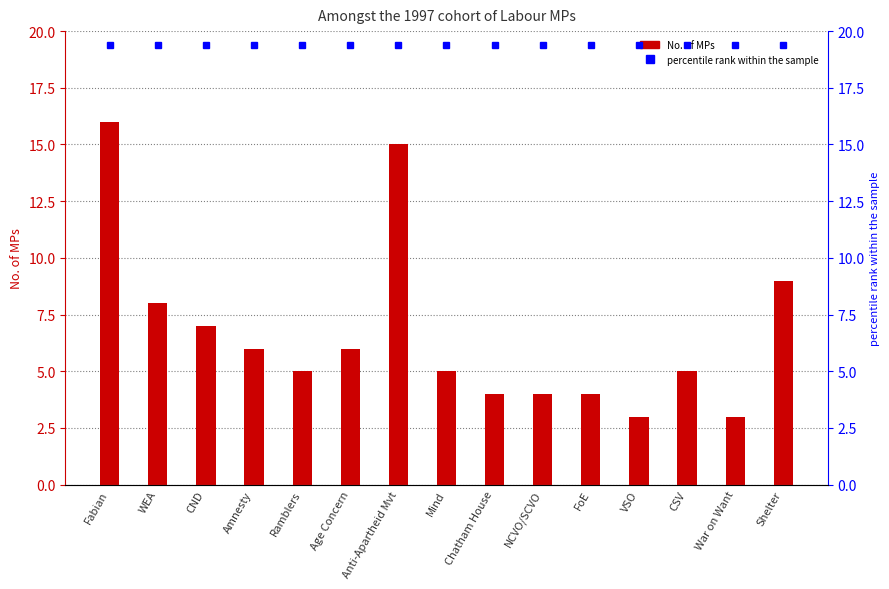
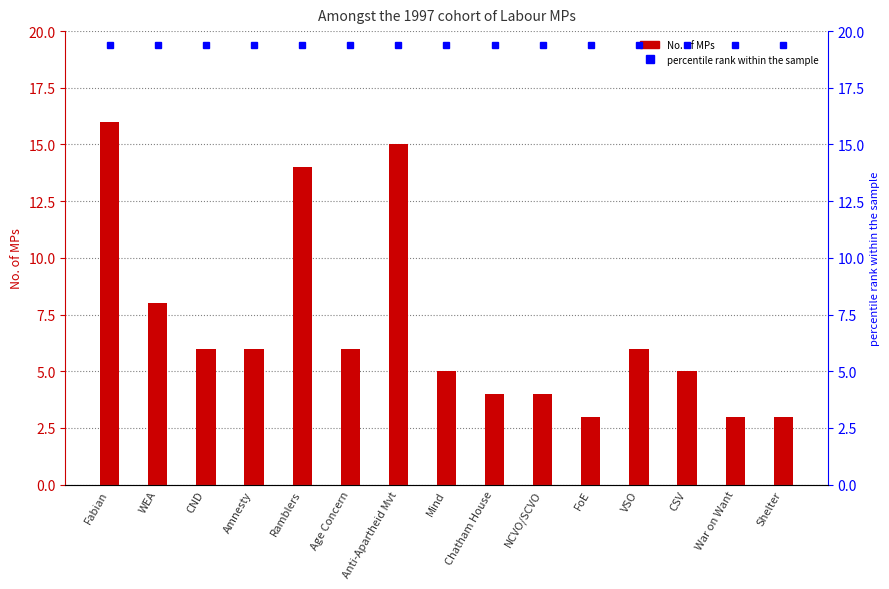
No. of MPs, CND: 7 -> 6
No. of MPs, Ramblers: 5 -> 14
No. of MPs, FoE: 4 -> 3
No. of MPs, VSO: 3 -> 6
No. of MPs, Shelter: 9 -> 3
